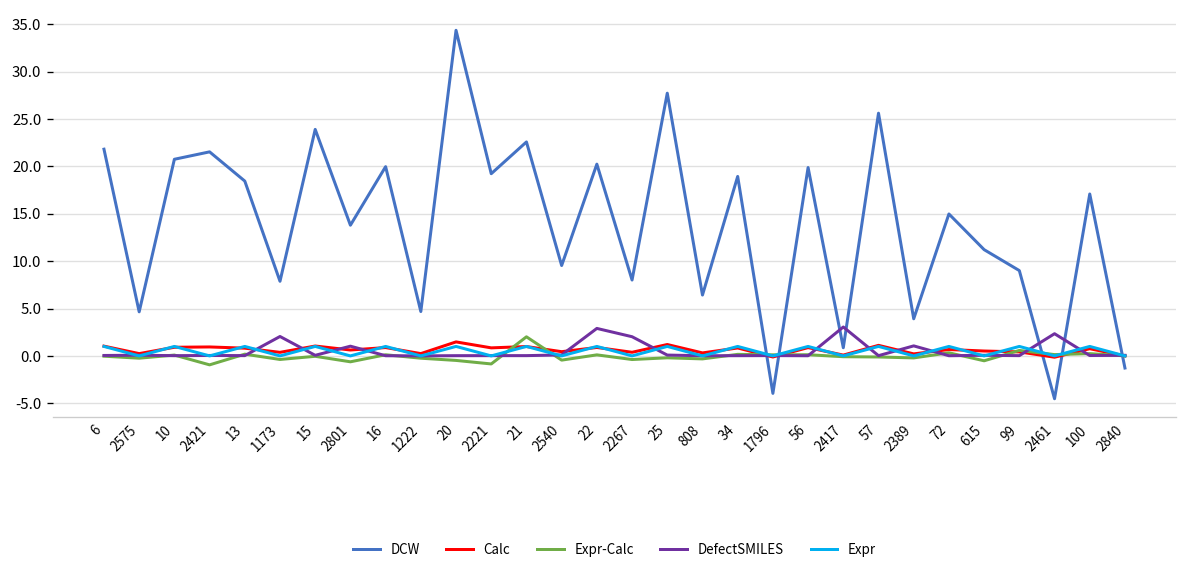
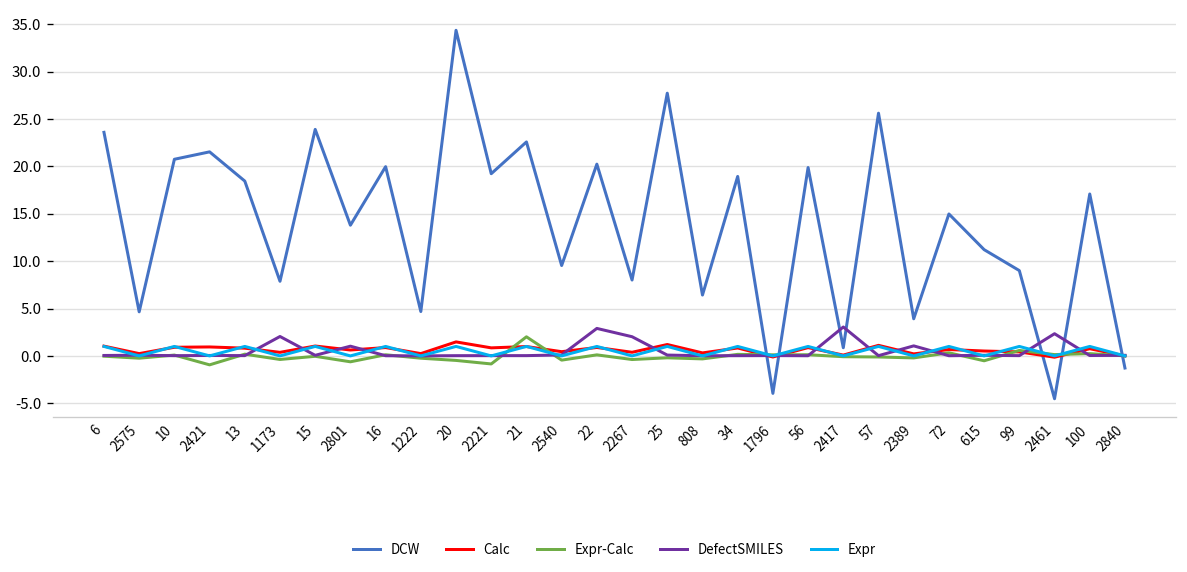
DCW, 6: 22 -> 24
